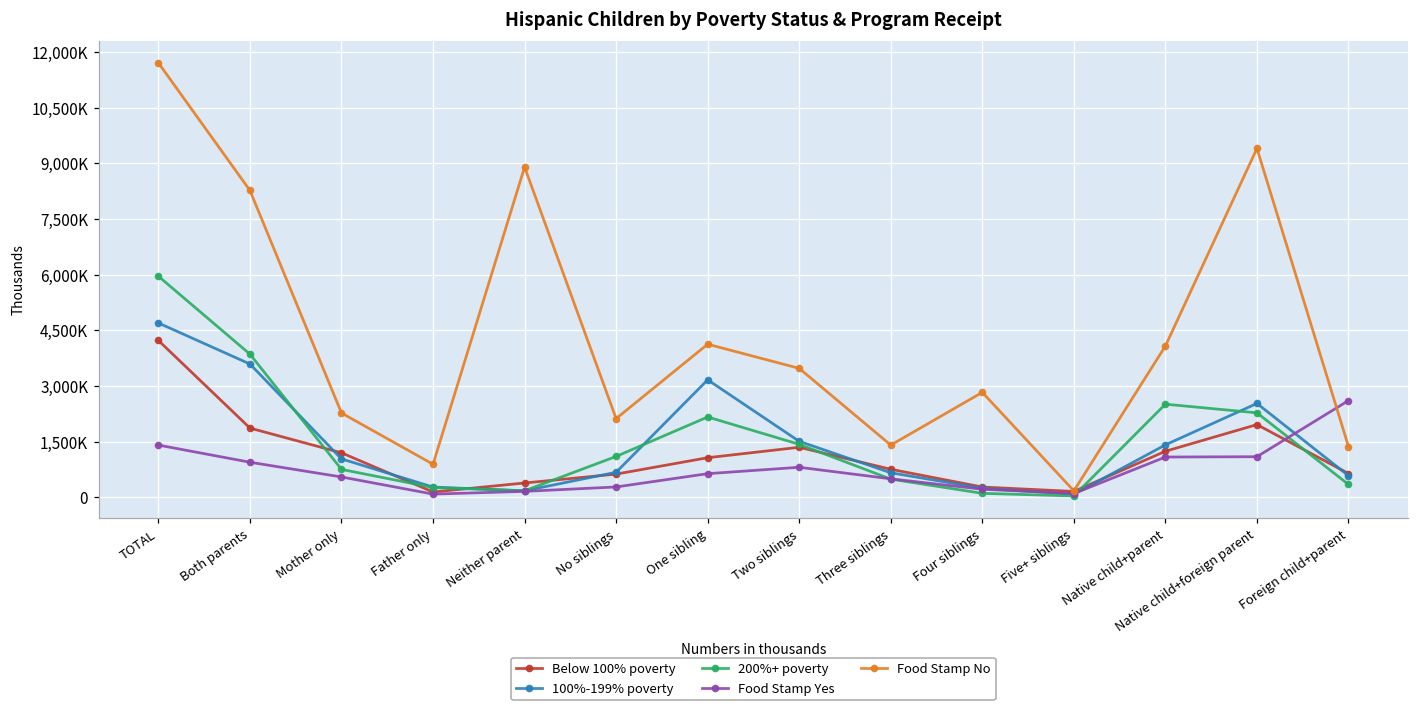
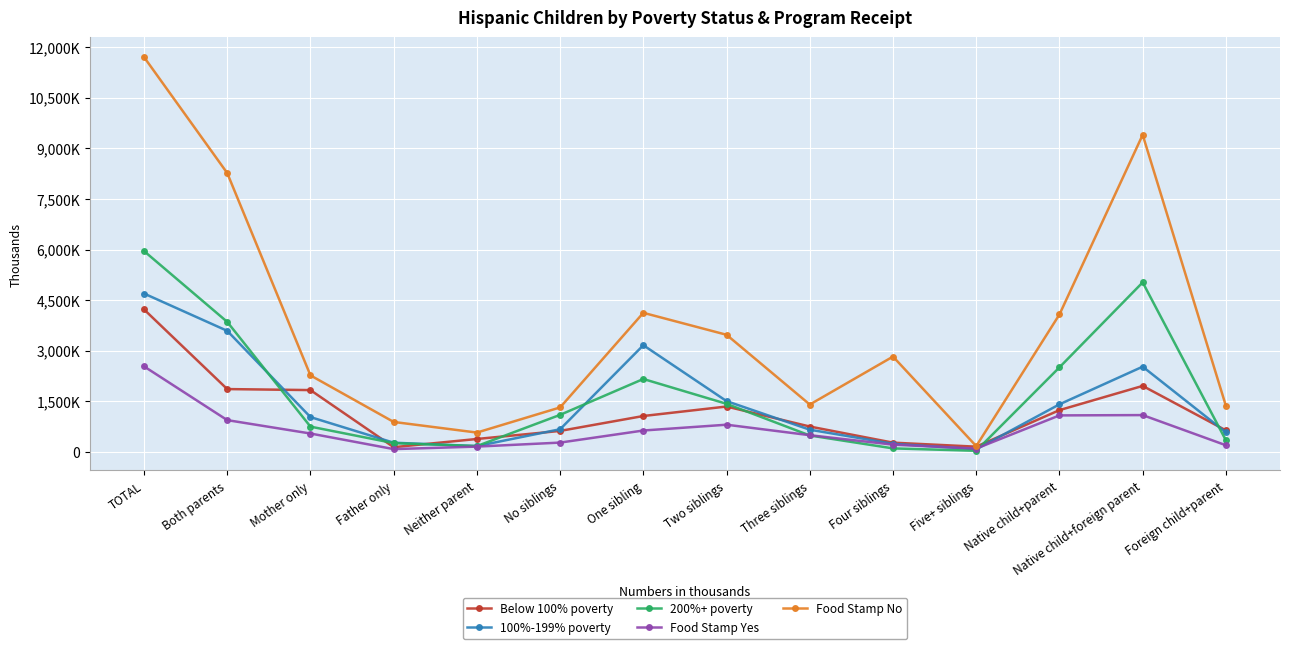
Food Stamp Yes, TOTAL: 1,400,000 -> 2,500,000
Below 100% poverty, Mother only: 1,200,000 -> 1,800,000
Food Stamp No, Neither parent: 8,900,000 -> 600,000
Food Stamp No, No siblings: 2,100,000 -> 1,300,000
200%+ poverty, Native child+foreign parent: 2,300,000 -> 5,000,000
Food Stamp Yes, Foreign child+parent: 2,600,000 -> 200,000
